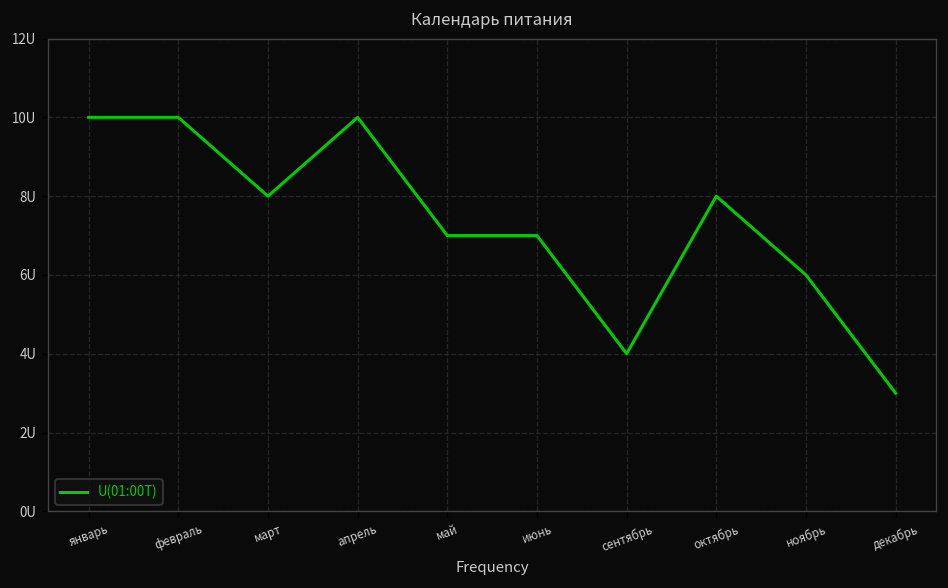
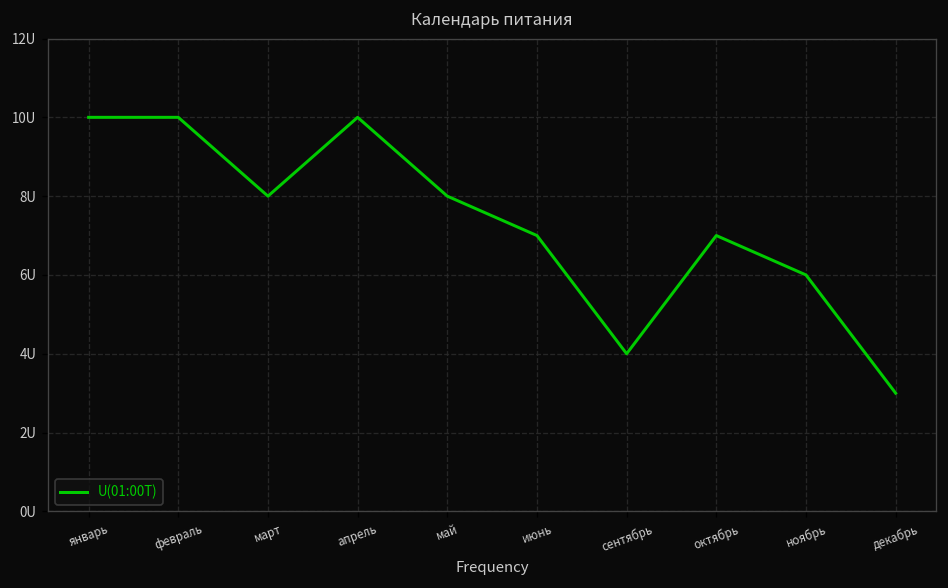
май: 7U -> 8U
октябрь: 8U -> 7U
